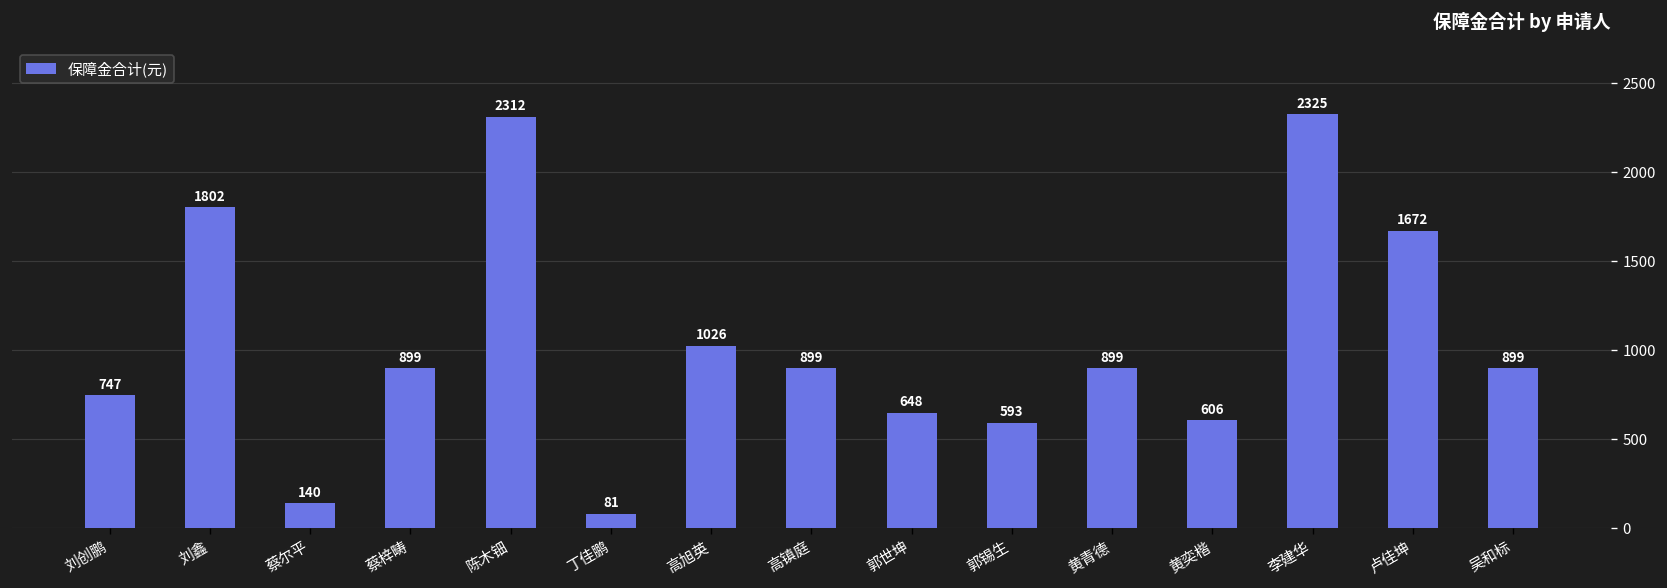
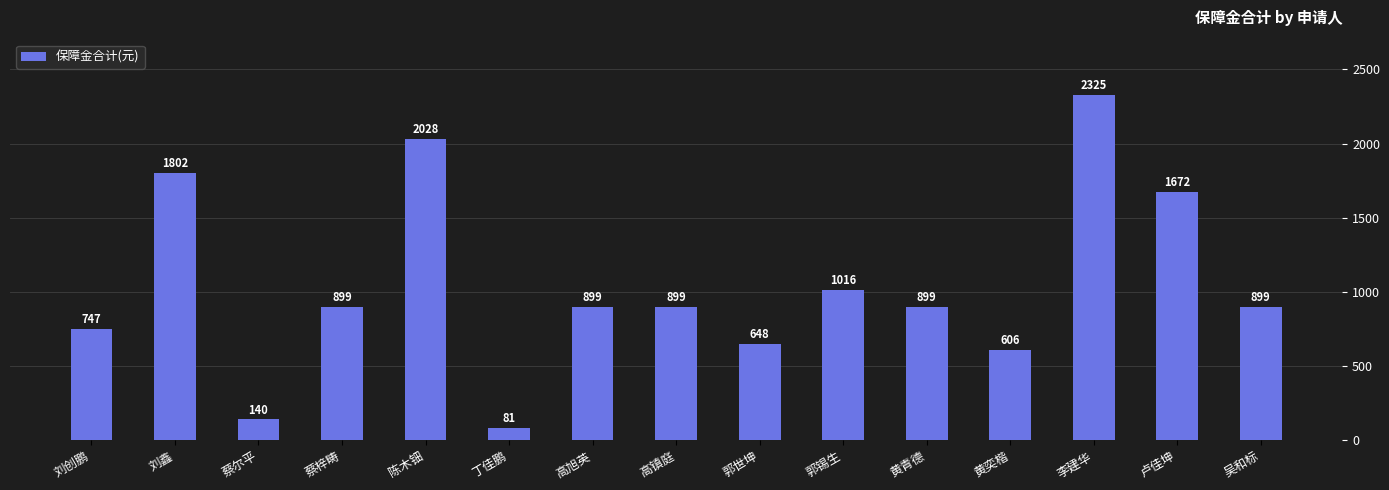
陈木钿: 2312 -> 2028
高旭英: 1026 -> 899
郭锡生: 593 -> 1016
